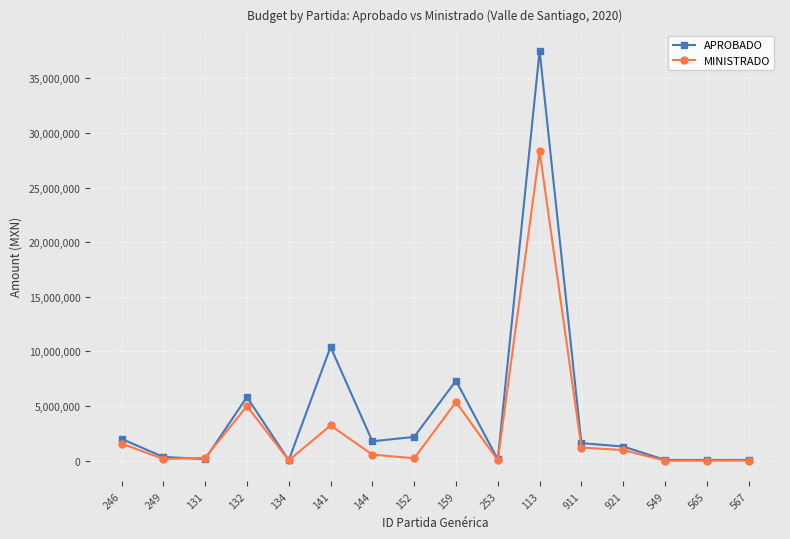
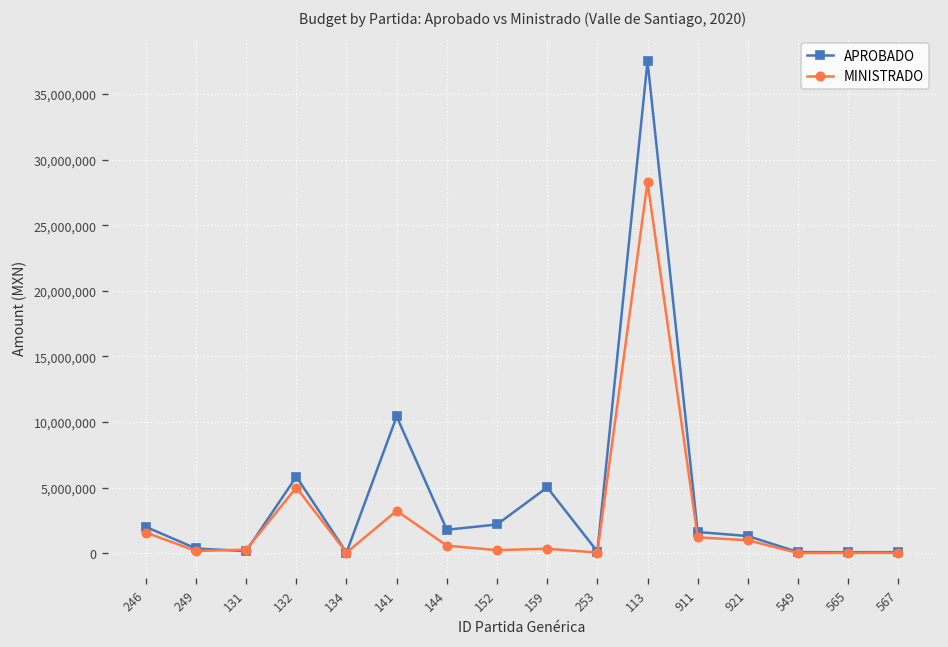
APROBADO, 159: 7,300,000 -> 5,000,000
MINISTRADO, 159: 5,400,000 -> 300,000
